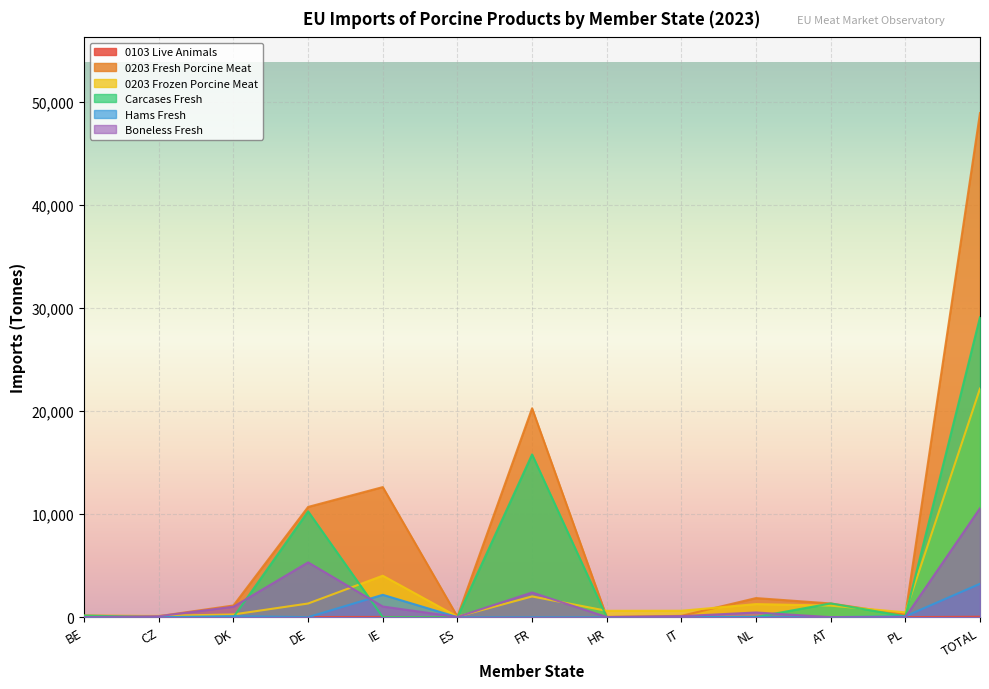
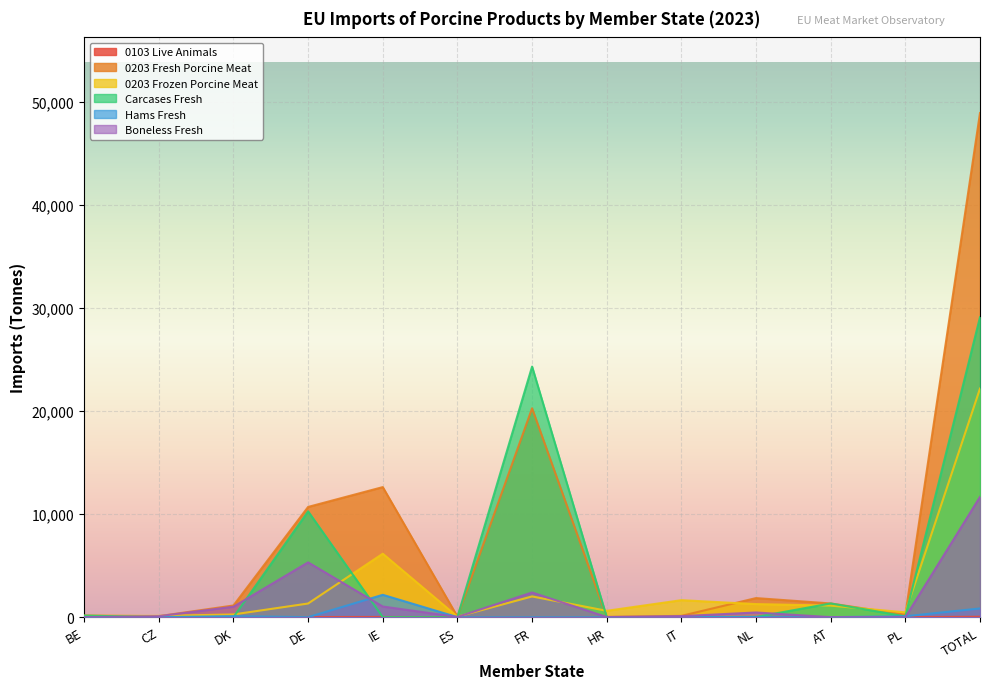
0203 Frozen Porcine Meat, IE: 4,000 -> 6,200
Carcases Fresh, FR: 15,800 -> 24,300
0203 Frozen Porcine Meat, IT: 600 -> 1,600
Hams Fresh, TOTAL: 3,200 -> 800
Boneless Fresh, TOTAL: 10,600 -> 11,700
